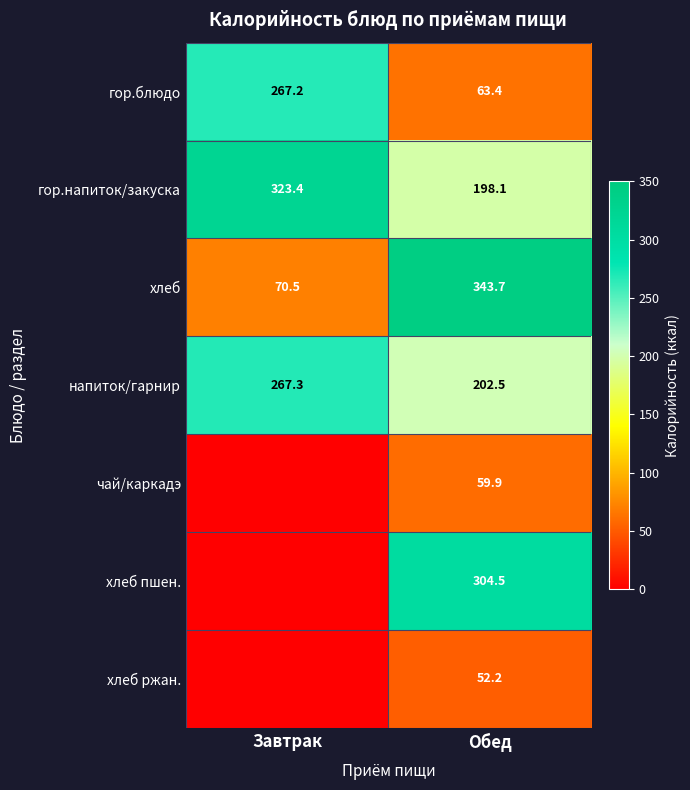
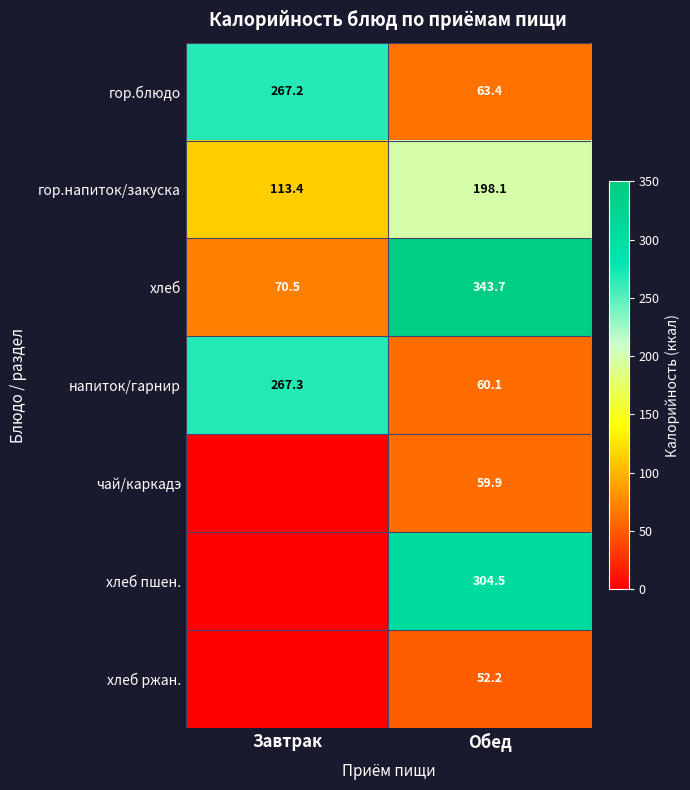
гор.напиток/закуска, Завтрак: 323.4 -> 113.4
напиток/гарнир, Обед: 202.5 -> 60.1
